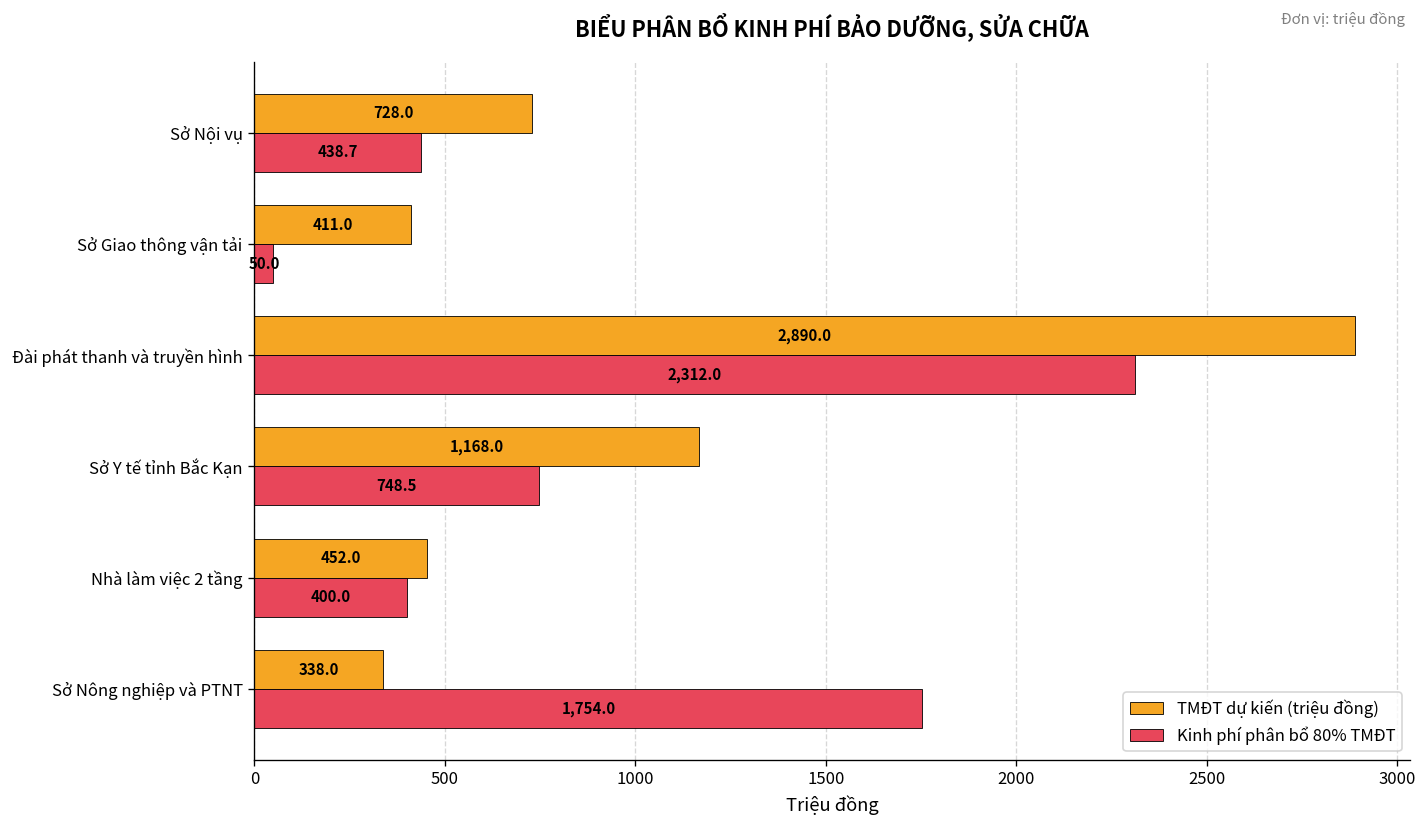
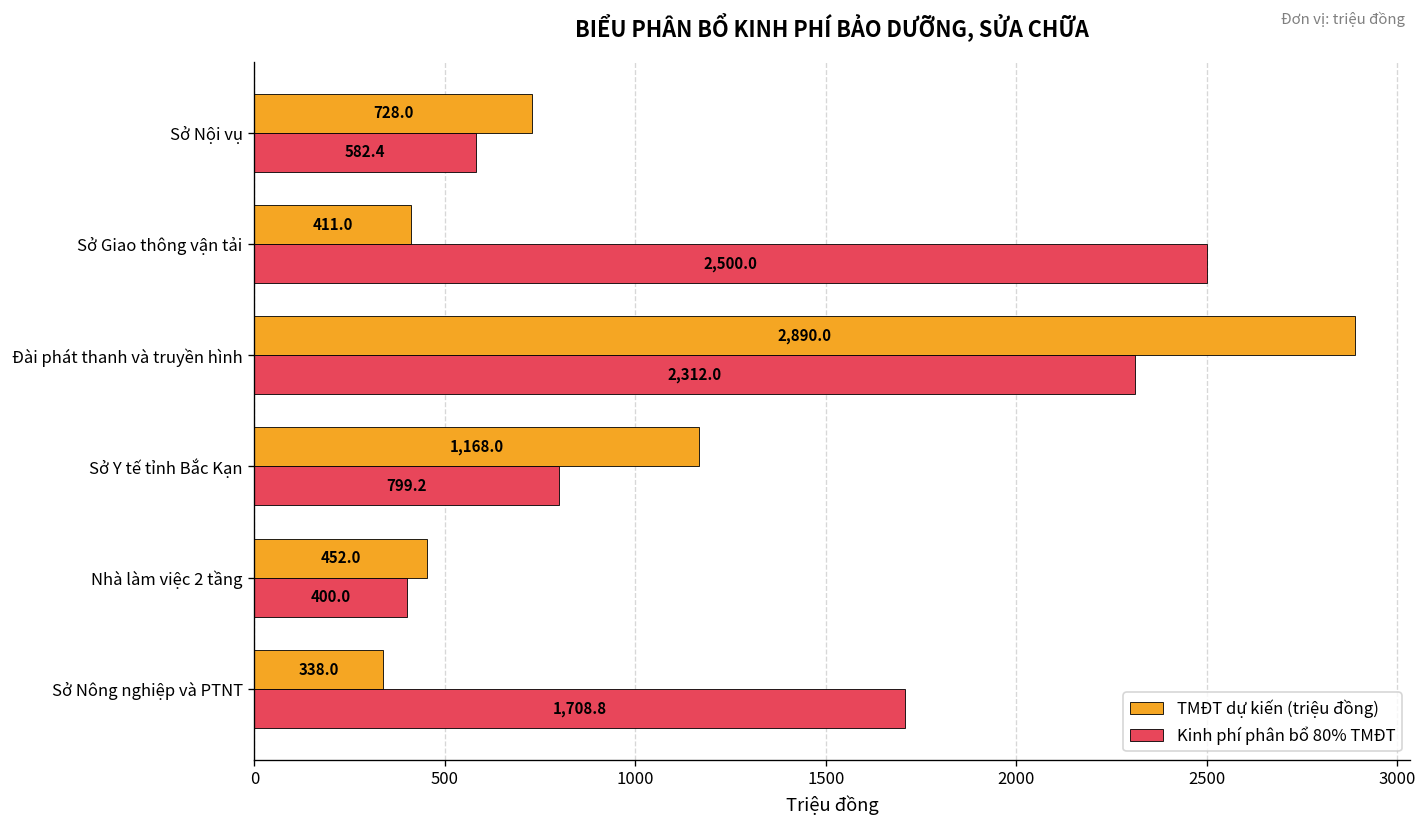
Kinh phí phân bổ 80% TMĐT, Sở Nội vụ: 438.7 -> 582.4
Kinh phí phân bổ 80% TMĐT, Sở Giao thông vận tải: 50.0 -> 2,500.0
Kinh phí phân bổ 80% TMĐT, Sở Y tế tỉnh Bắc Kạn: 748.5 -> 799.2
Kinh phí phân bổ 80% TMĐT, Sở Nông nghiệp và PTNT: 1,754.0 -> 1,708.8
